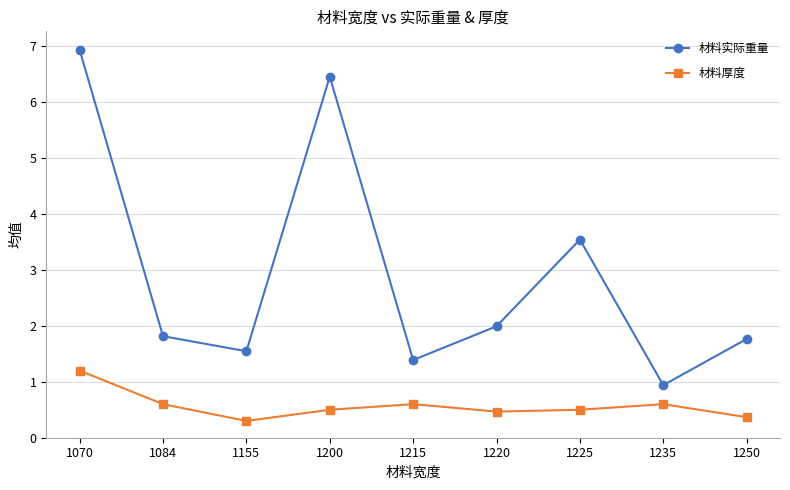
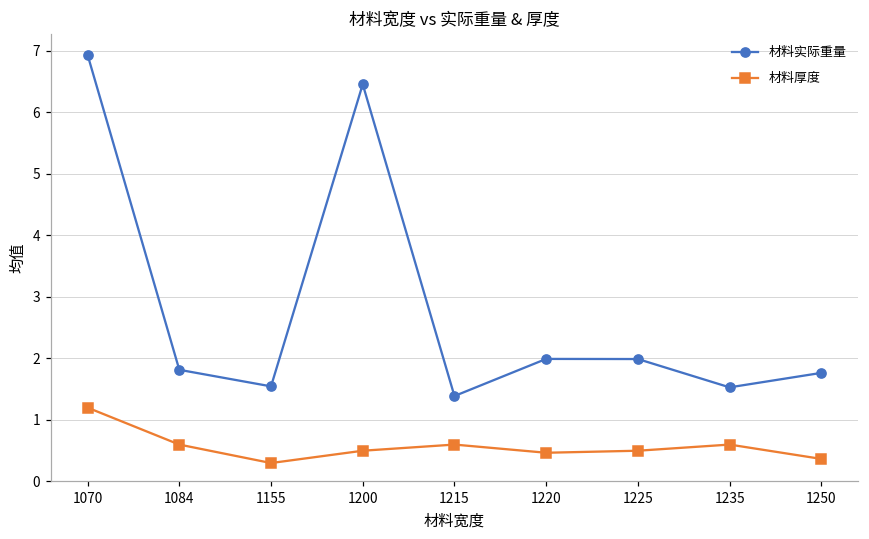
材料实际重量, 1225: 3.5 -> 2.0
材料实际重量, 1235: 0.9 -> 1.5
